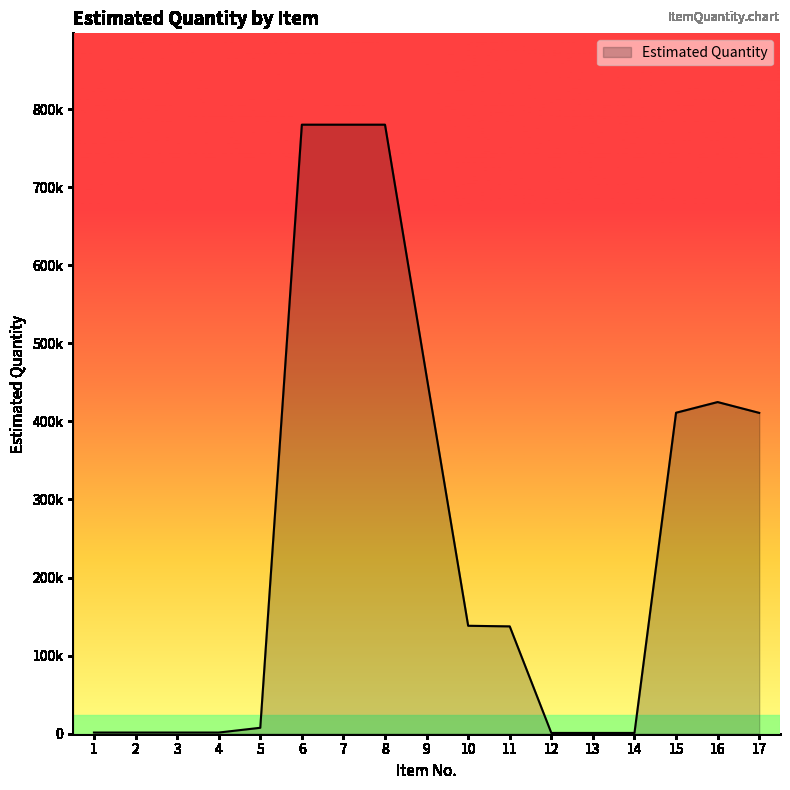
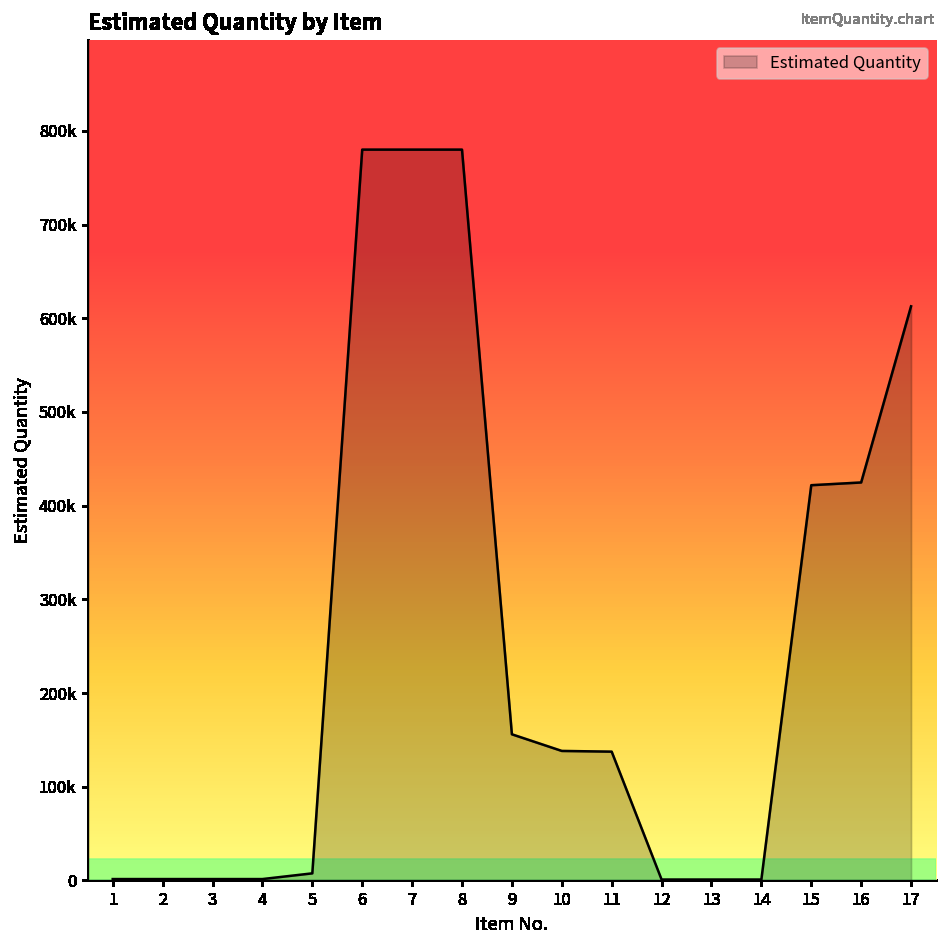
9: 460000 -> 160000
15: 410000 -> 420000
17: 410000 -> 610000
